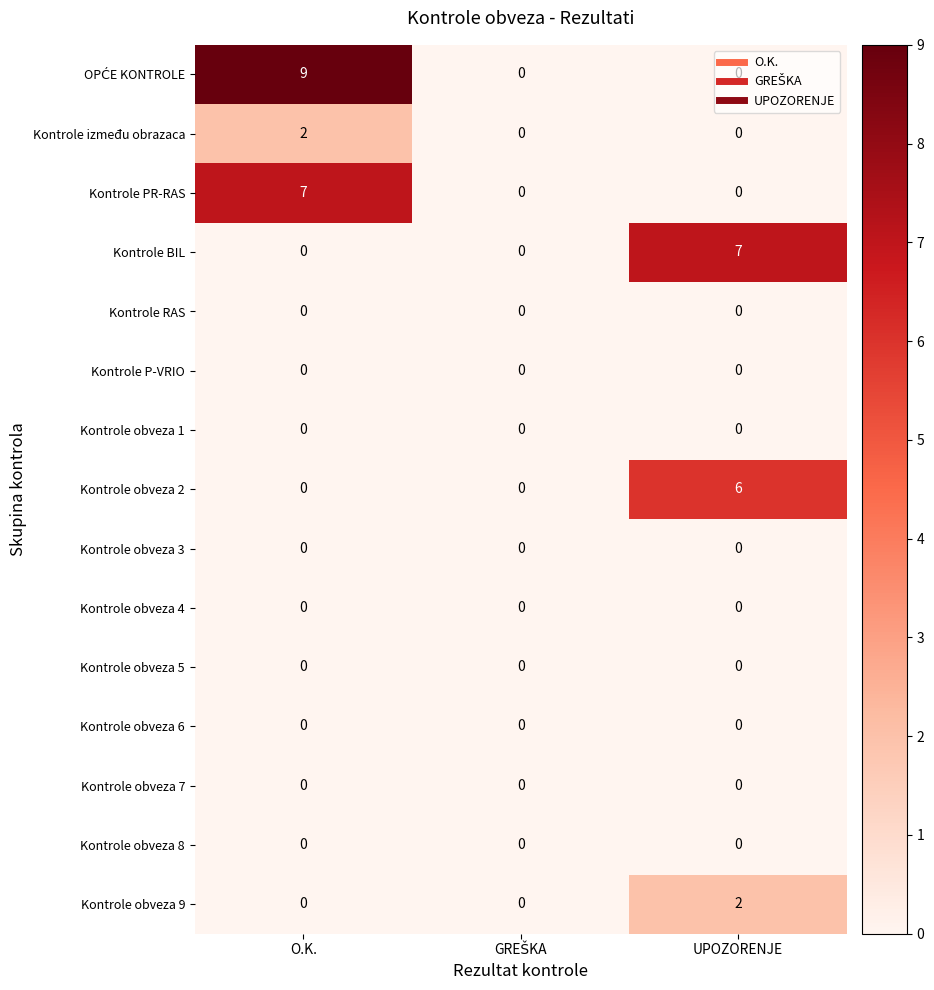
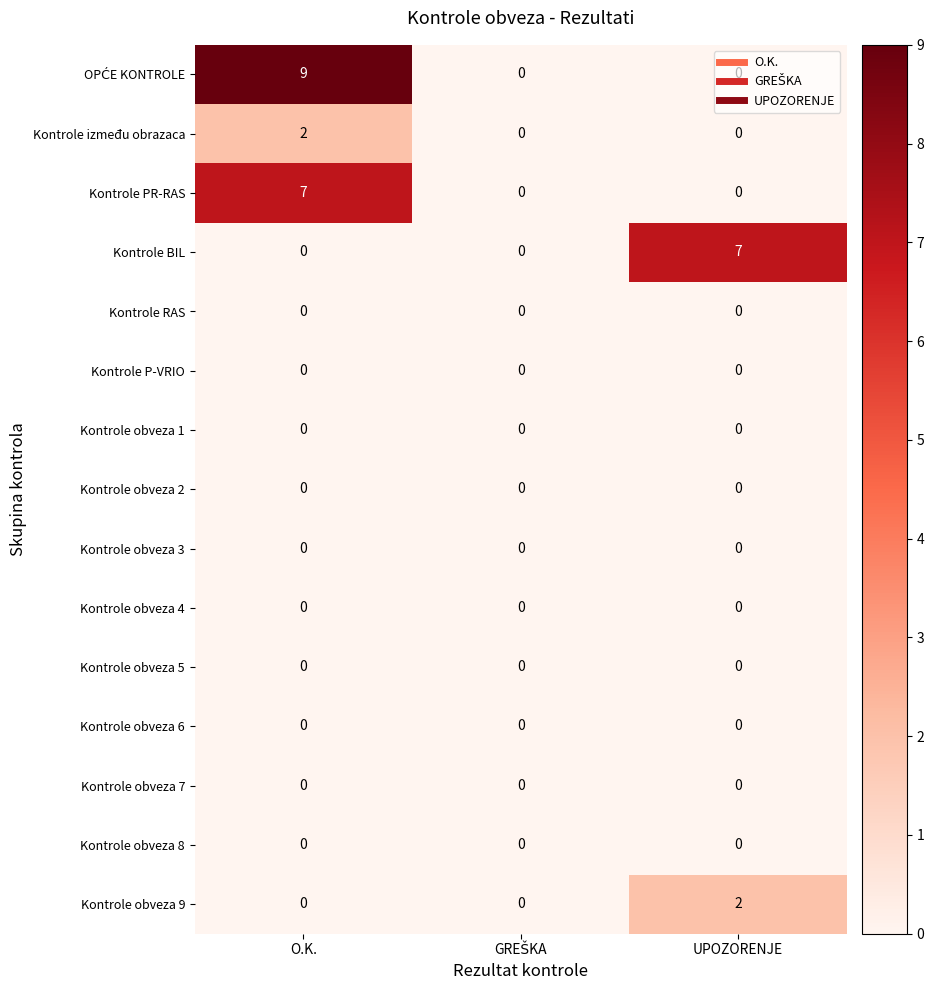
Kontrole obveza 2, UPOZORENJE: 6 -> 0
